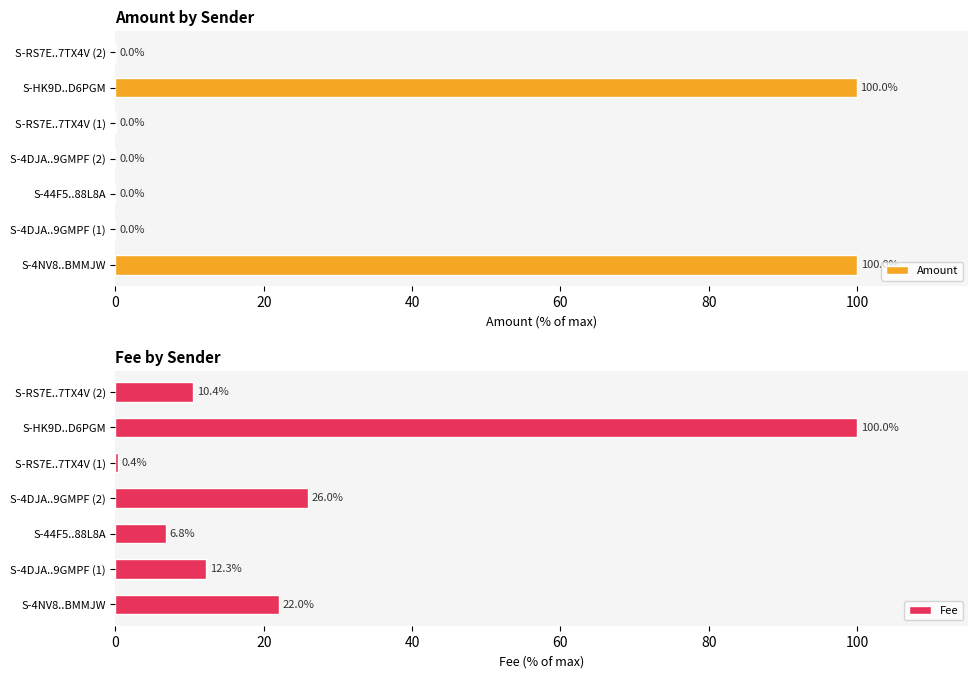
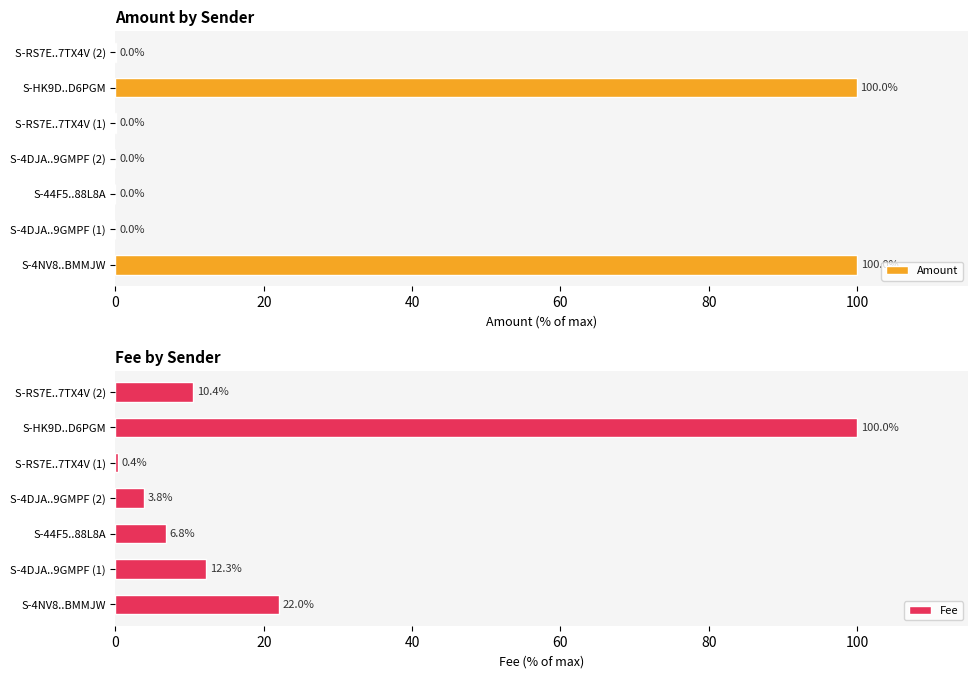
Fee by Sender, S-4DJA..9GMPF (2): 26.0% -> 3.8%
